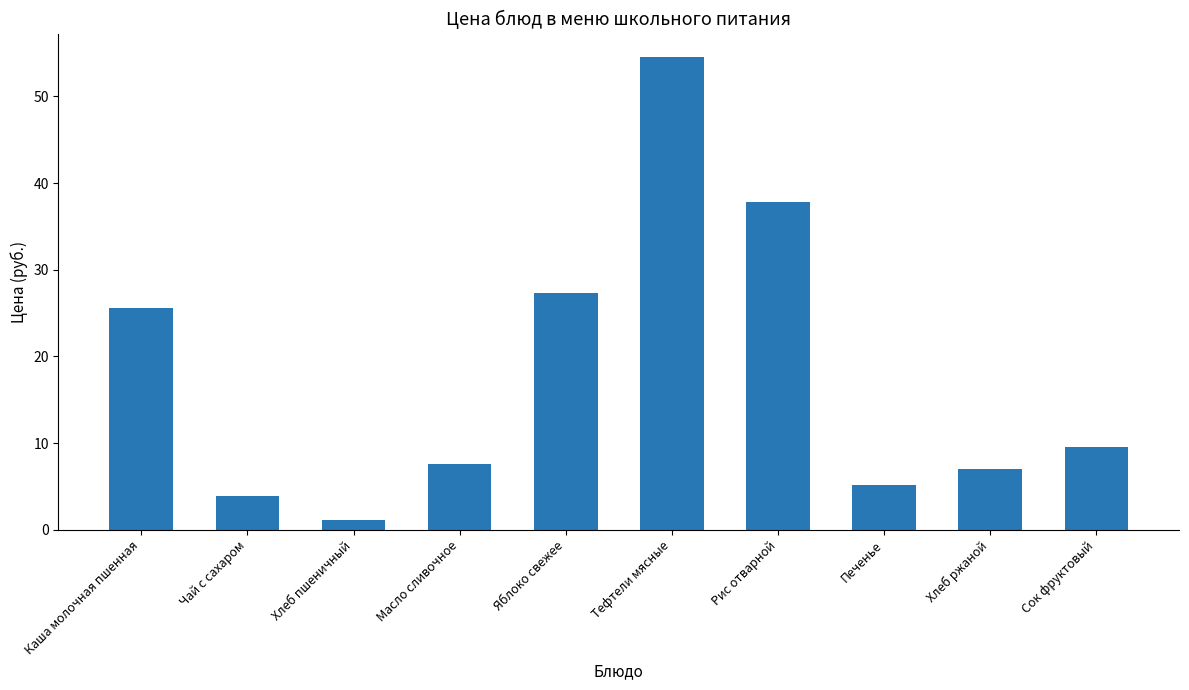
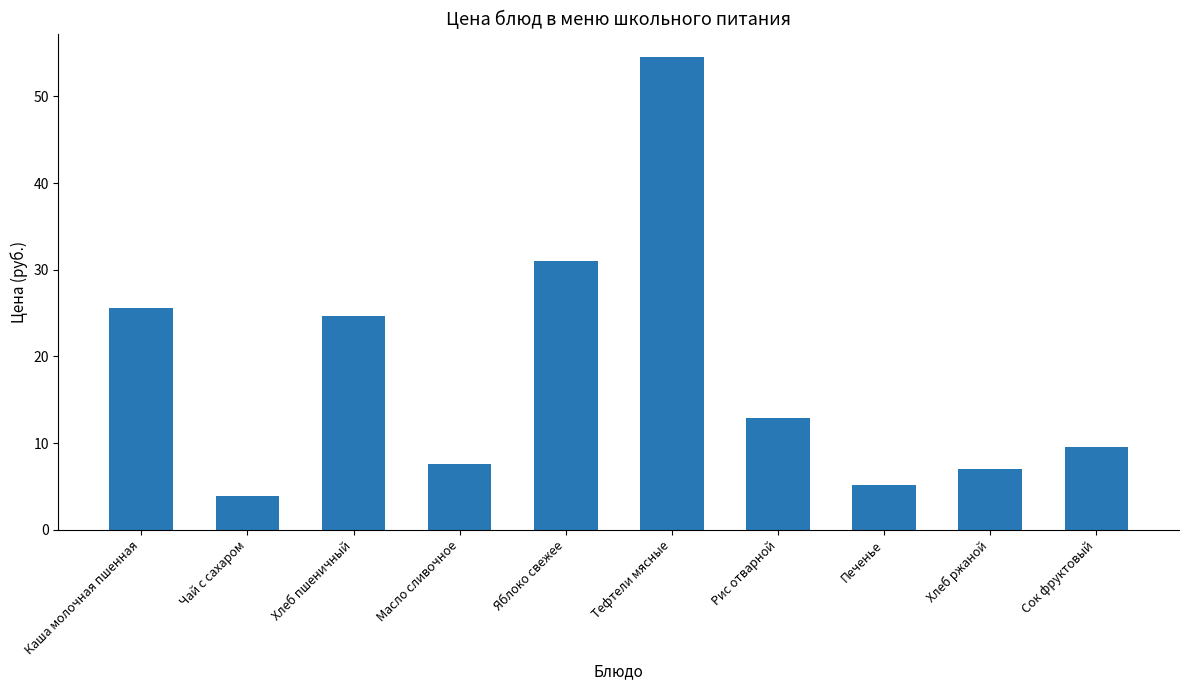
Хлеб пшеничный: 1 -> 25
Яблоко свежее: 27 -> 31
Рис отварной: 38 -> 13
